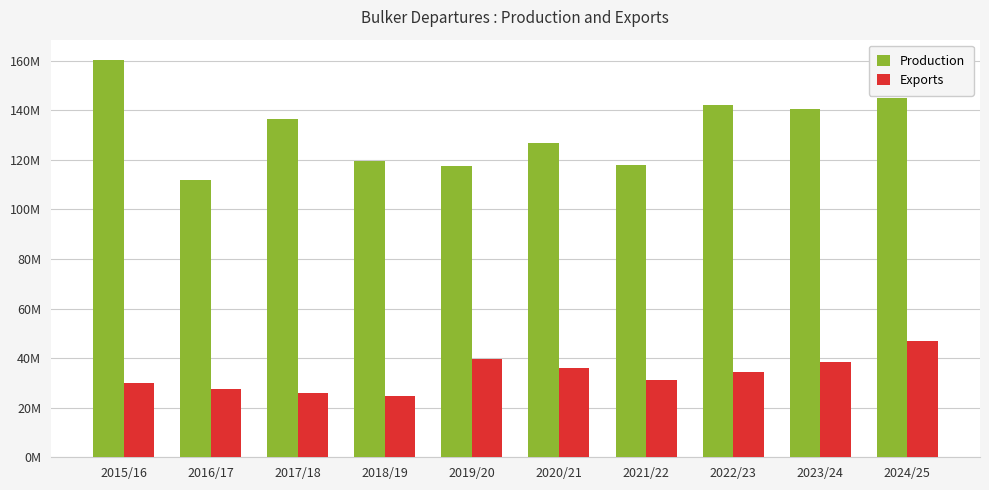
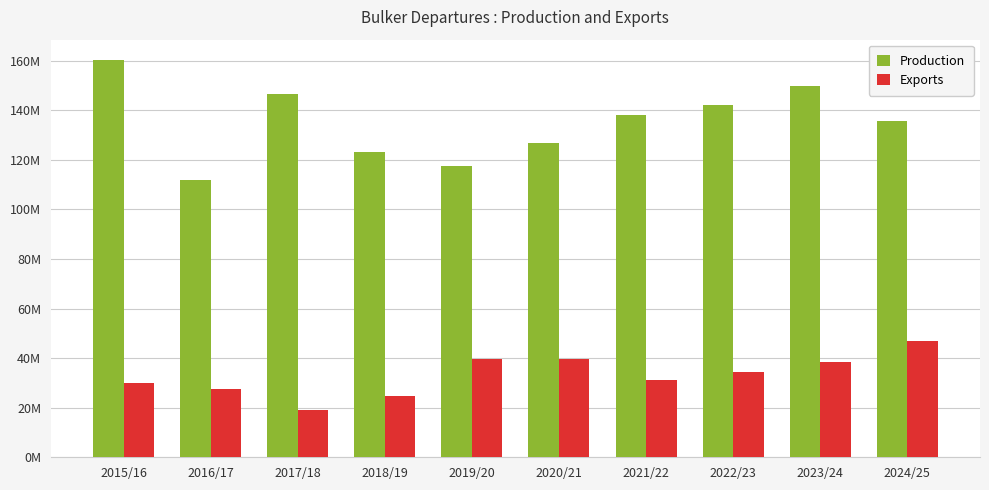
Production, 2017/18: 137000000 -> 147000000
Exports, 2017/18: 26000000 -> 19000000
Production, 2018/19: 119000000 -> 123000000
Exports, 2020/21: 36000000 -> 40000000
Production, 2021/22: 118000000 -> 138000000
Production, 2023/24: 141000000 -> 150000000
Production, 2024/25: 145000000 -> 136000000
